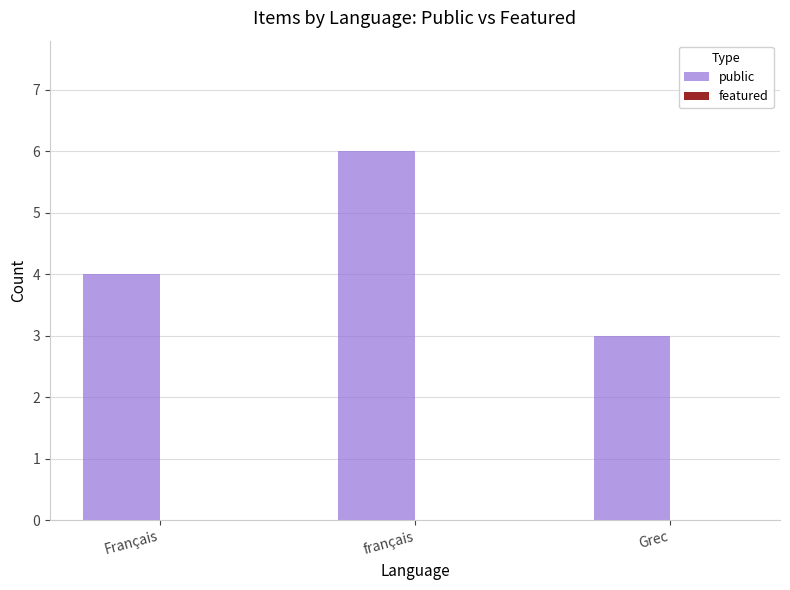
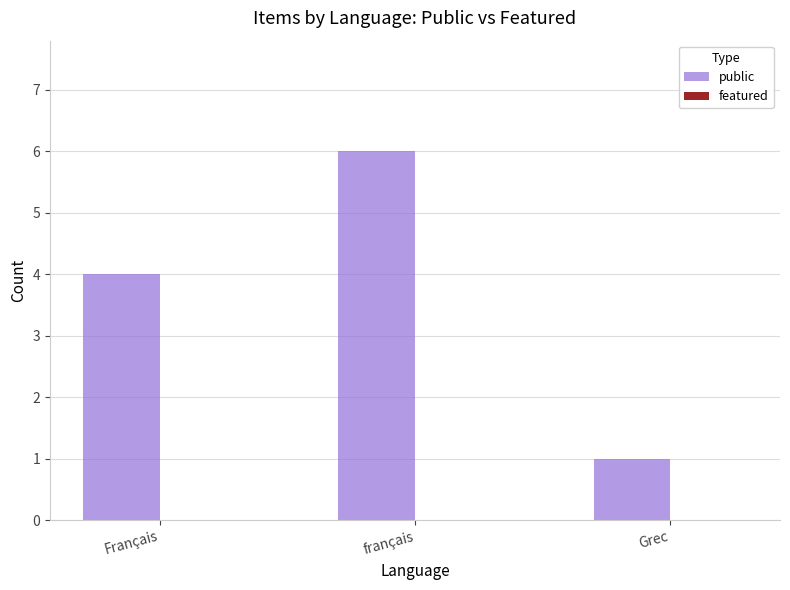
public, Grec: 3 -> 1
